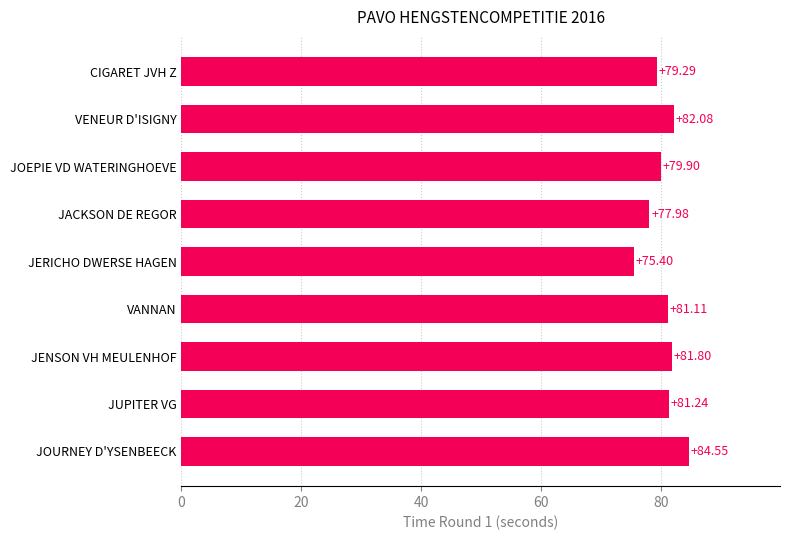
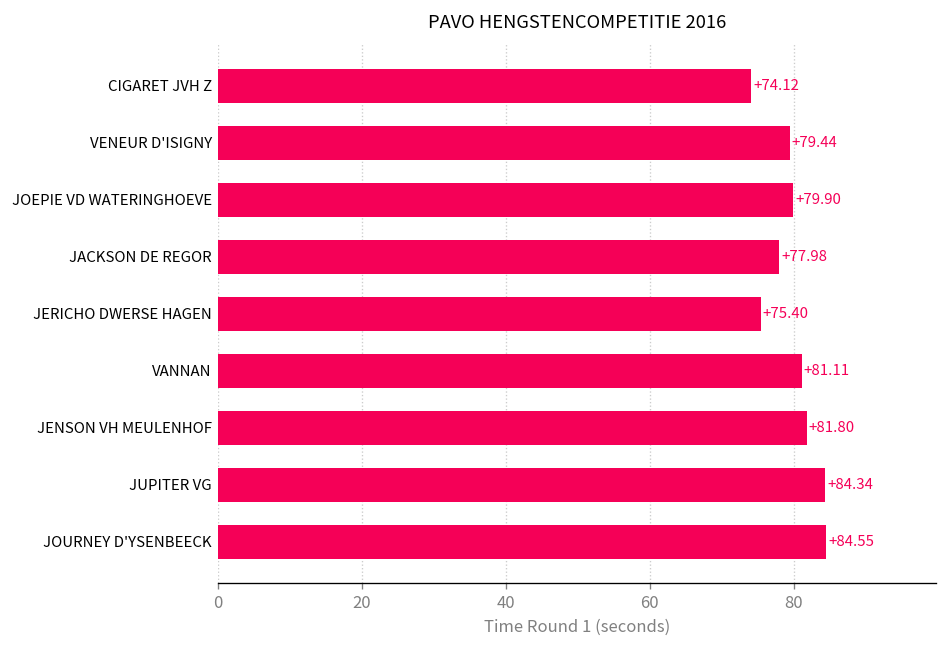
CIGARET JVH Z: +79.29 -> +74.12
VENEUR D'ISIGNY: +82.08 -> +79.44
JUPITER VG: +81.24 -> +84.34
